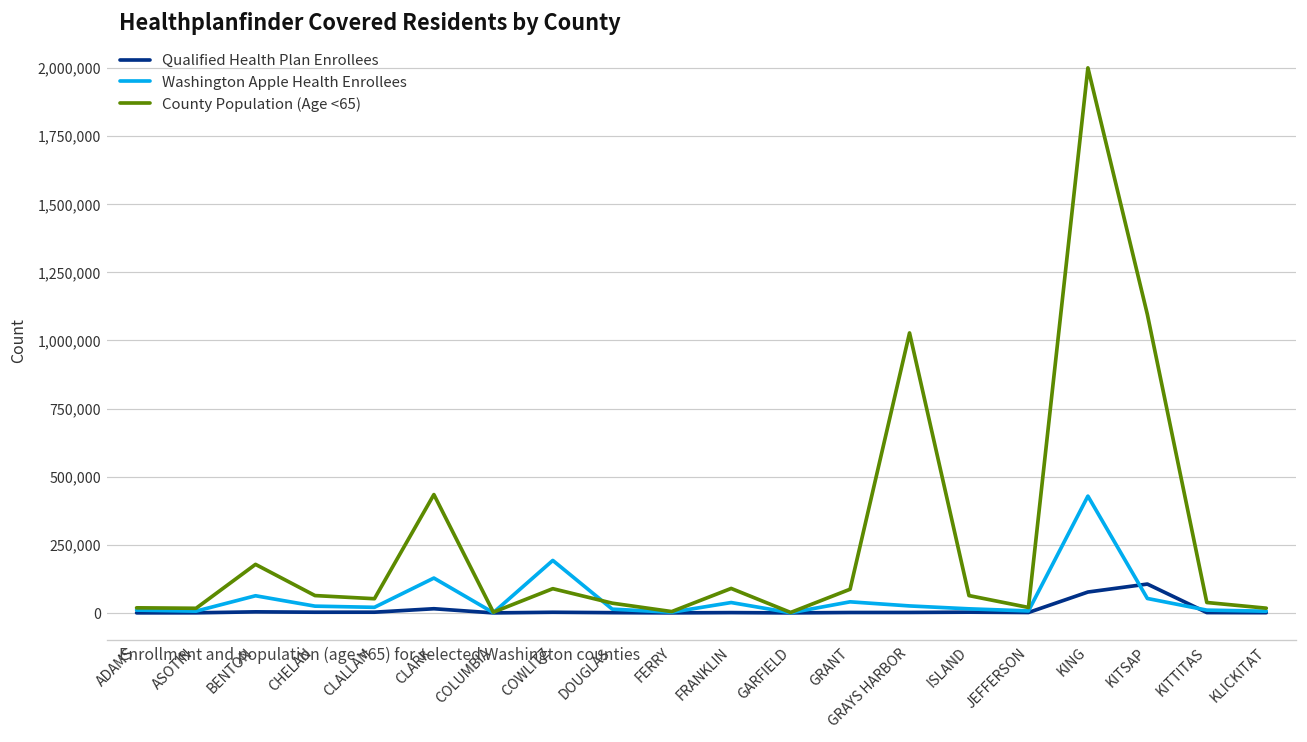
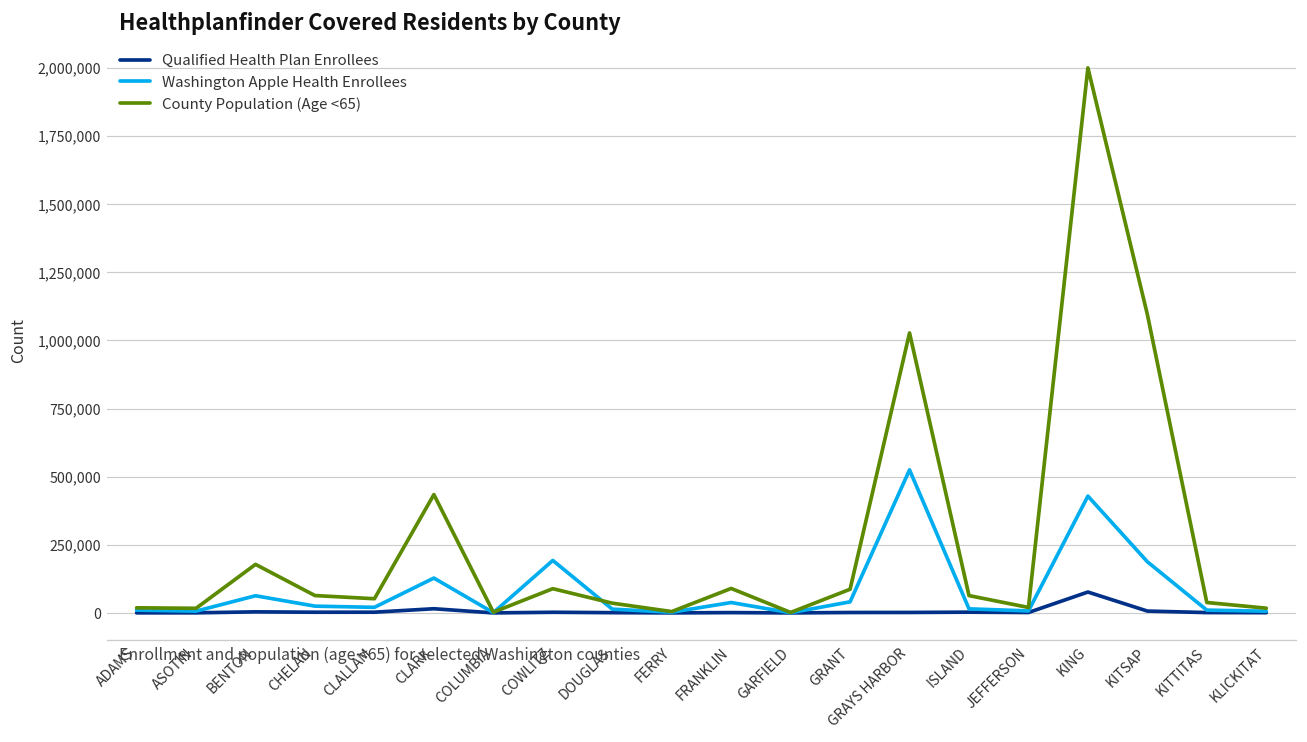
Washington Apple Health Enrollees, GRAYS HARBOR: 30,000 -> 520,000
Qualified Health Plan Enrollees, KITSAP: 110,000 -> 10,000
Washington Apple Health Enrollees, KITSAP: 50,000 -> 190,000
